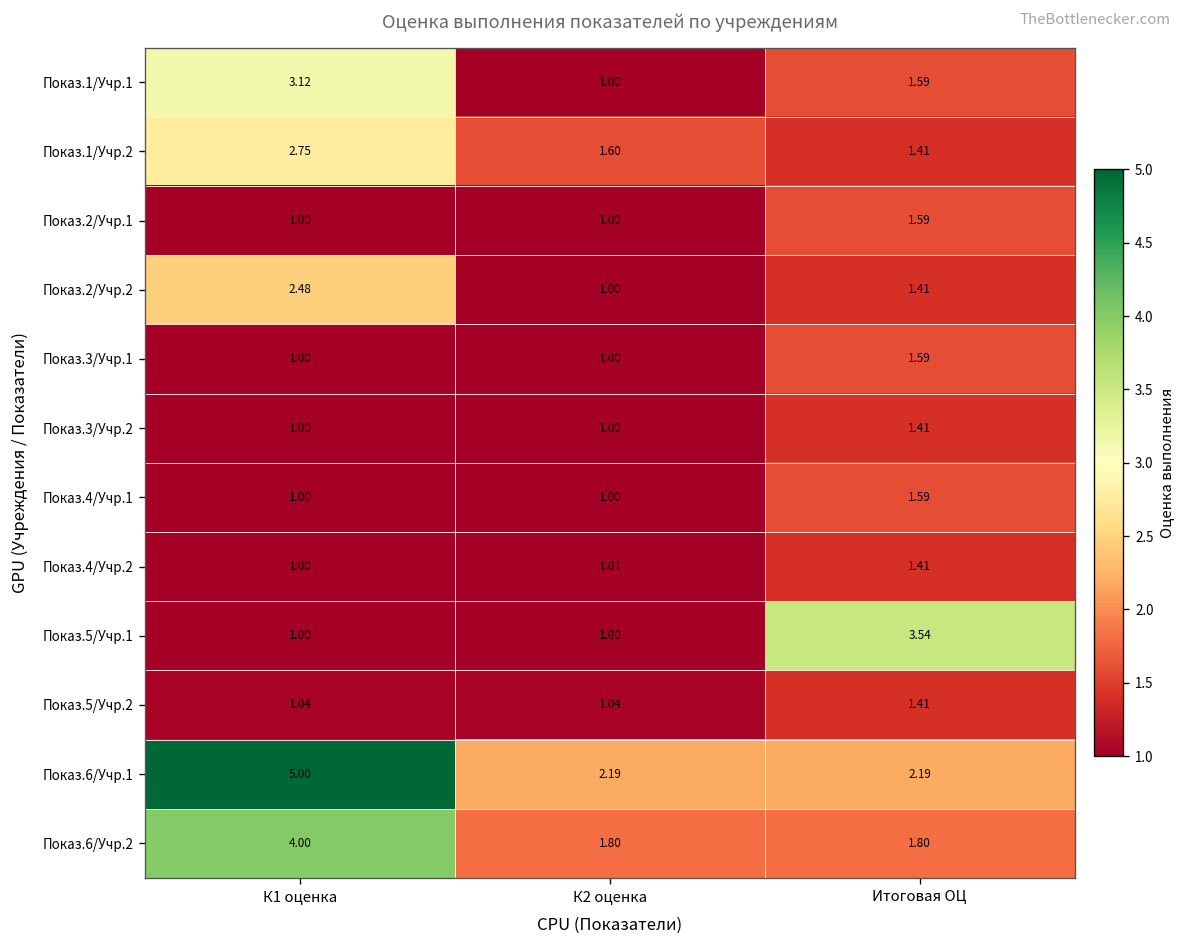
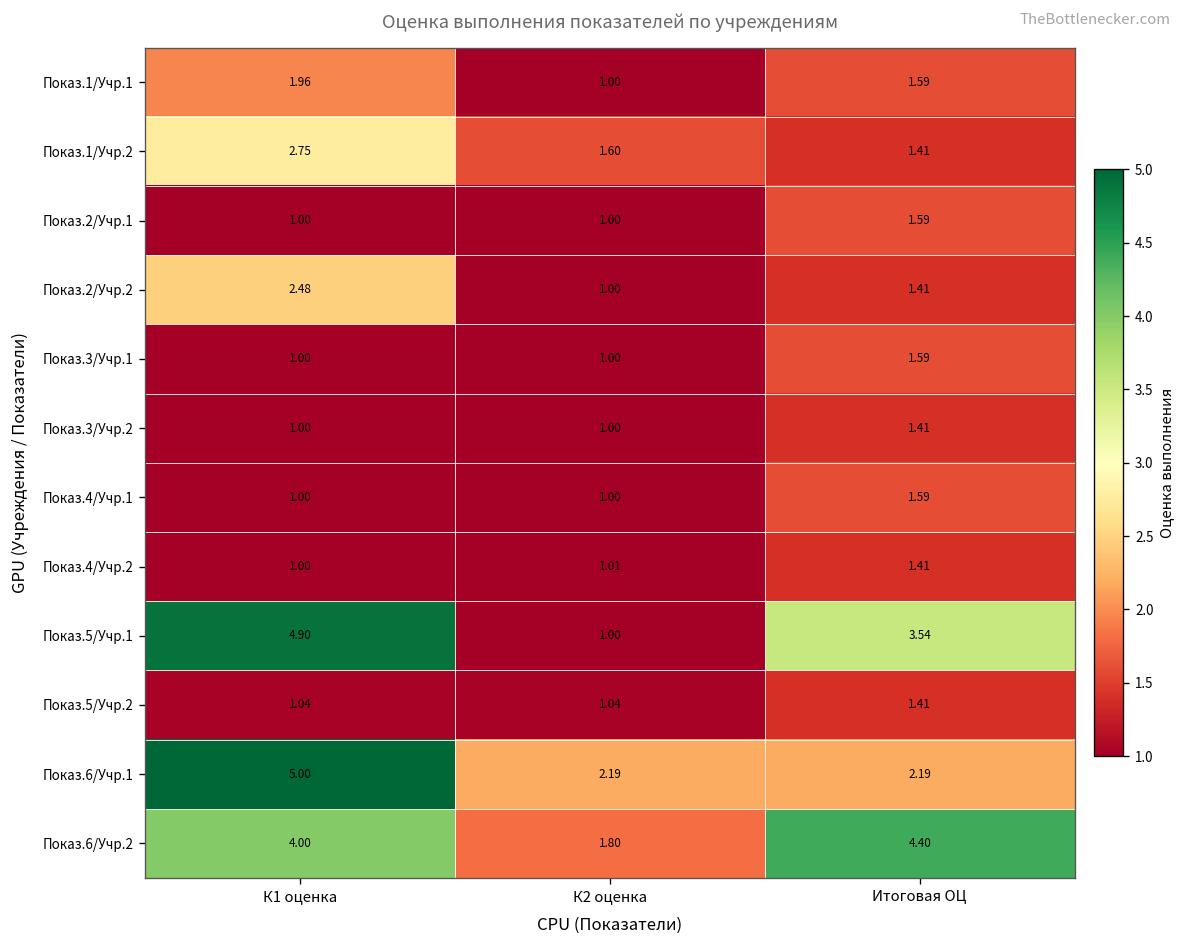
Показ.1/Учр.1, К1 оценка: 3.12 -> 1.96
Показ.5/Учр.1, К1 оценка: 1.00 -> 4.90
Показ.6/Учр.2, Итоговая ОЦ: 1.80 -> 4.40
